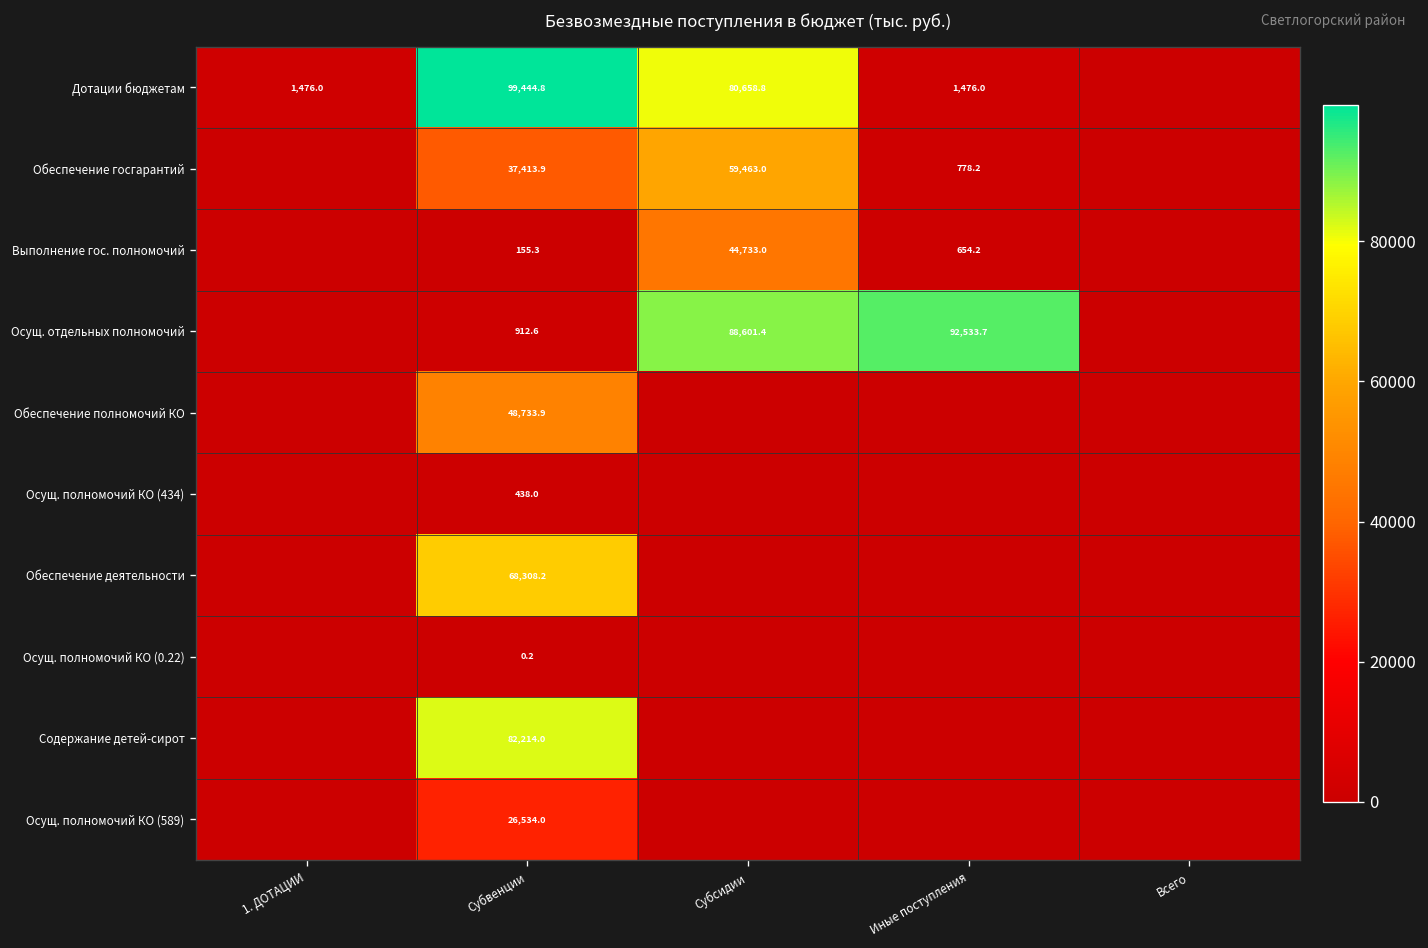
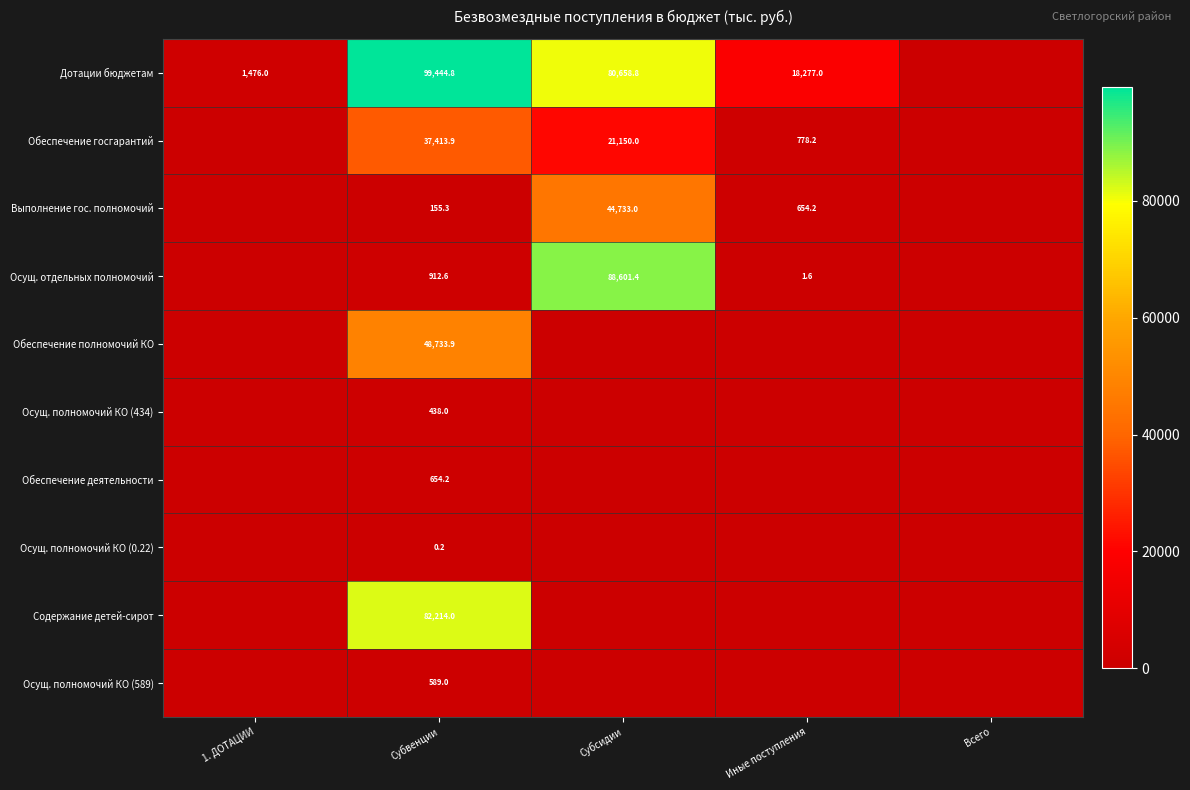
Дотации бюджетам, Иные поступления: 1,476.0 -> 18,277.0
Обеспечение госгарантий, Субсидии: 59,463.0 -> 21,150.0
Осущ. отдельных полномочий, Иные поступления: 92,533.7 -> 1.6
Обеспечение деятельности, Субвенции: 68,308.2 -> 654.2
Осущ. полномочий КО (589), Субвенции: 26,534.0 -> 589.0
